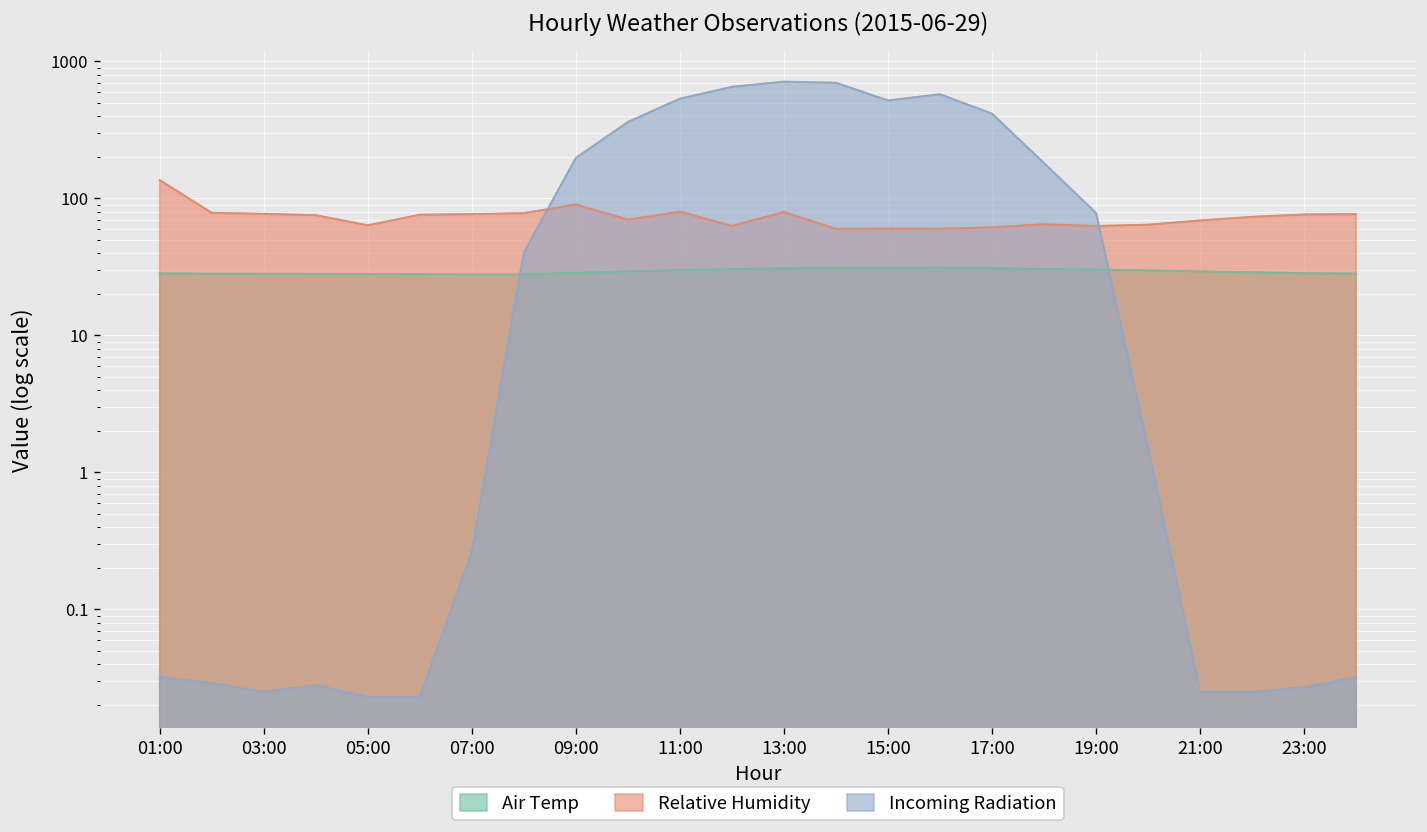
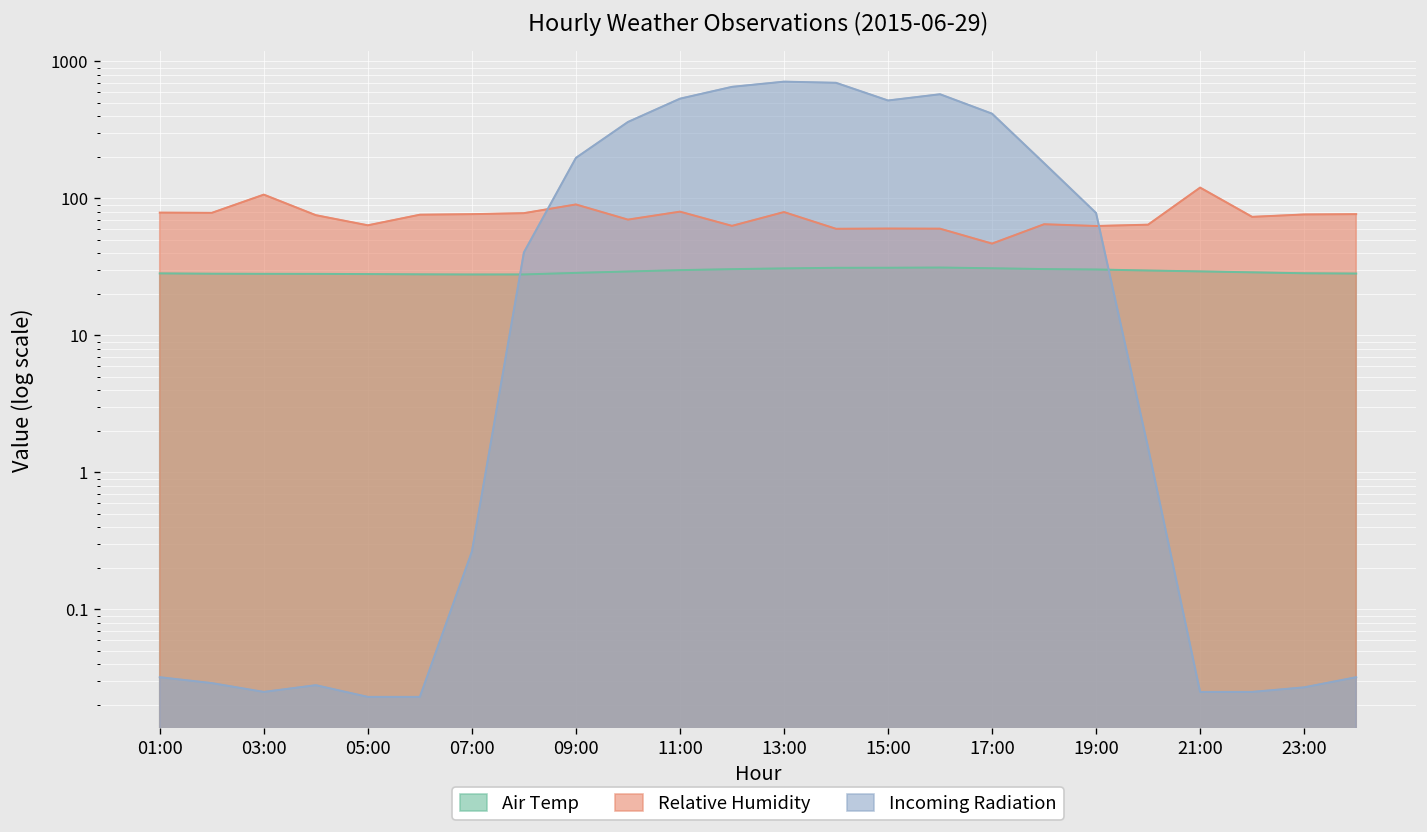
Relative Humidity, 01:00: 140 -> 80
Relative Humidity, 03:00: 80 -> 110
Relative Humidity, 17:00: 60 -> 47
Relative Humidity, 21:00: 70 -> 120
